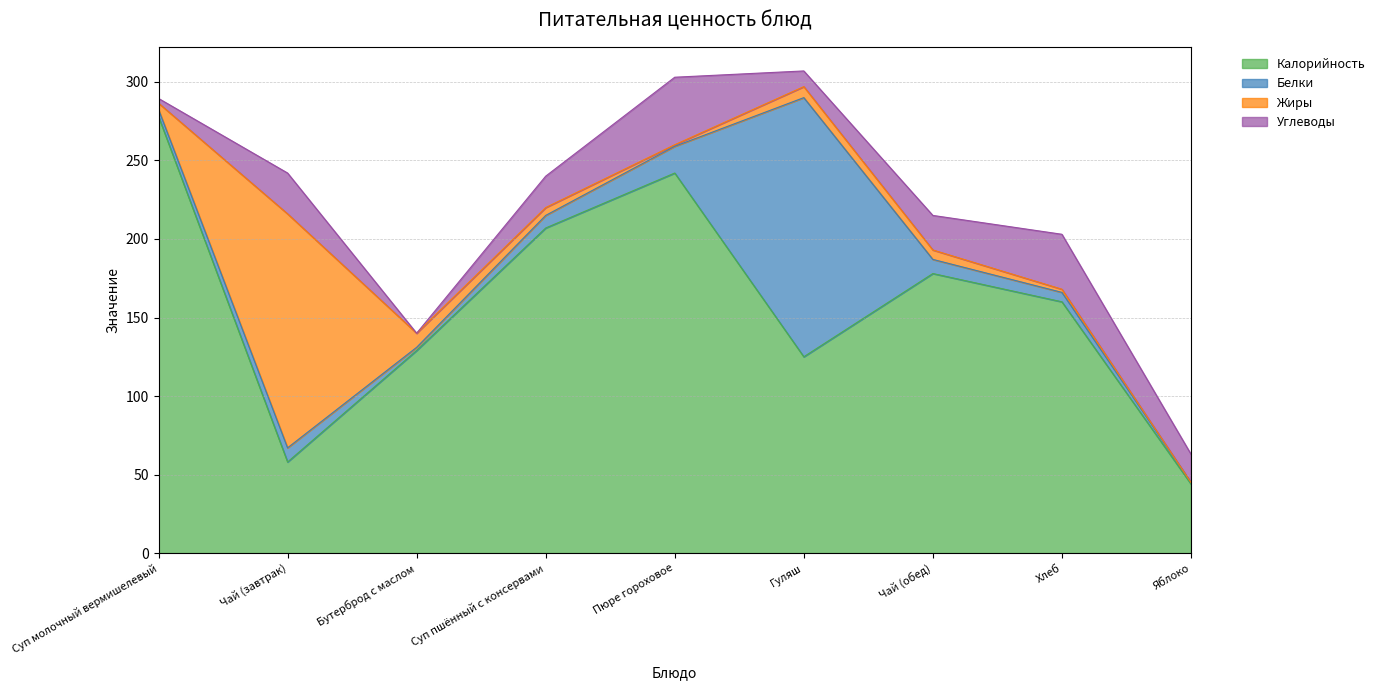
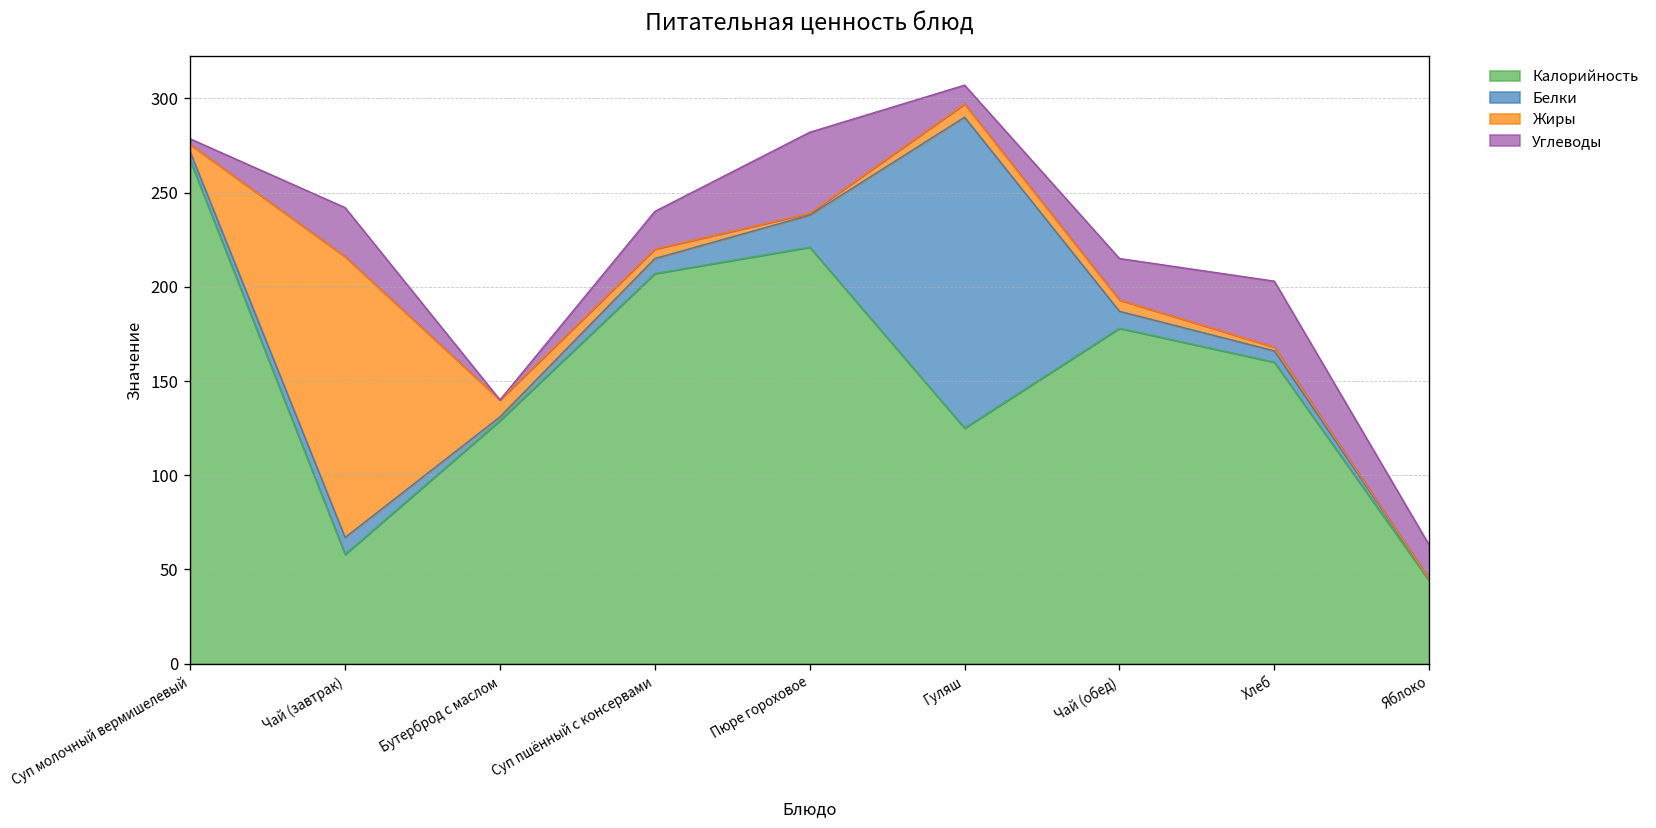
Калорийность, Суп молочный вермишелевый: 278 -> 267
Калорийность, Пюре гороховое: 242 -> 221
